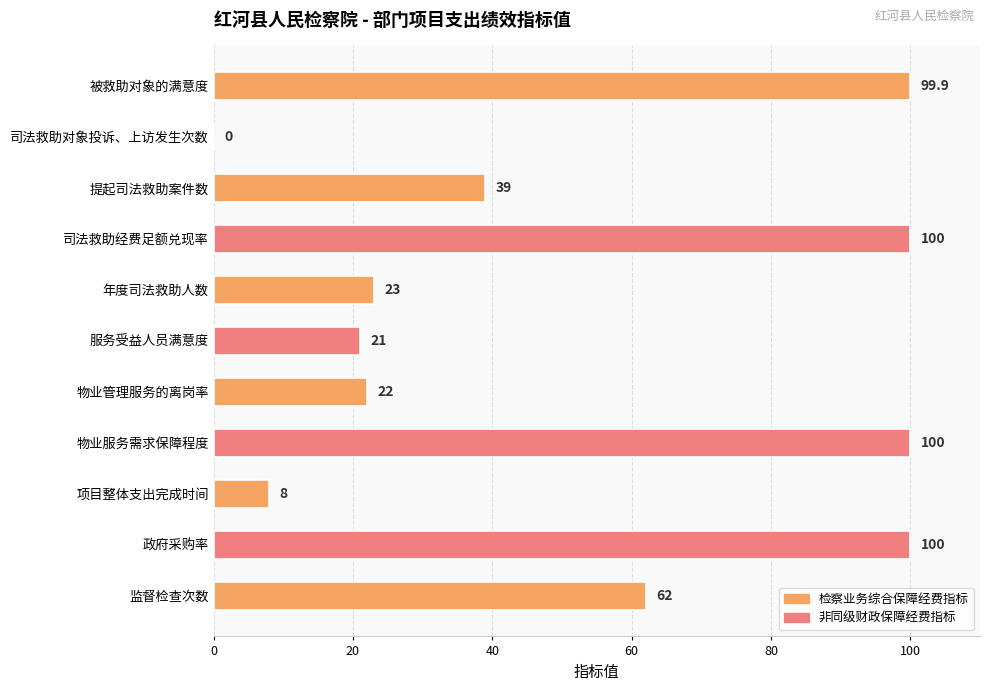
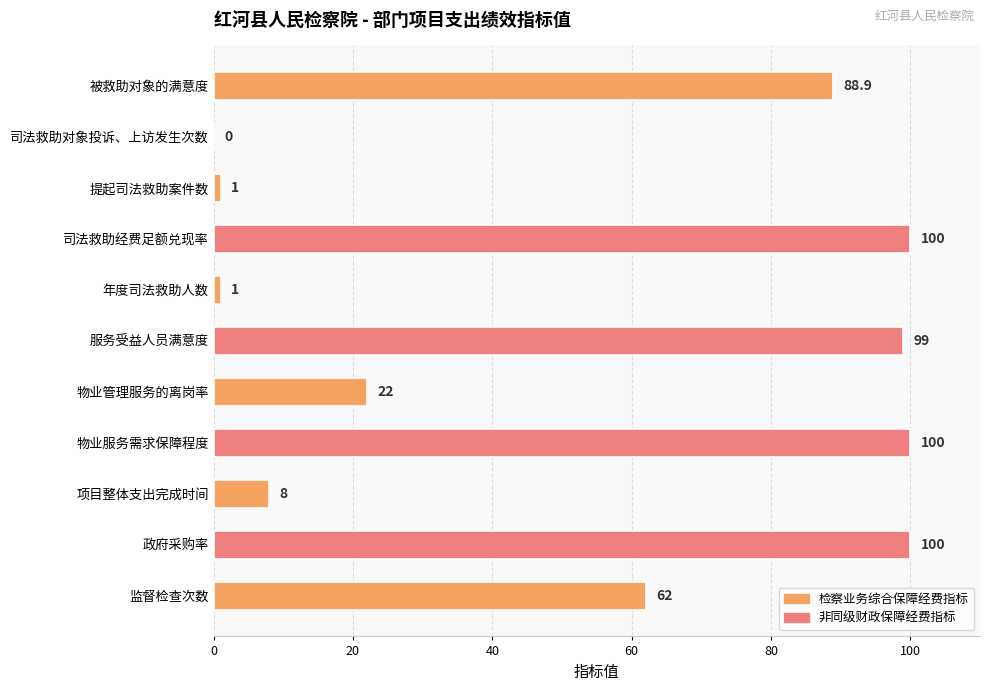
被救助对象的满意度: 99.9 -> 88.9
提起司法救助案件数: 39 -> 1
年度司法救助人数: 23 -> 1
服务受益人员满意度: 21 -> 99
